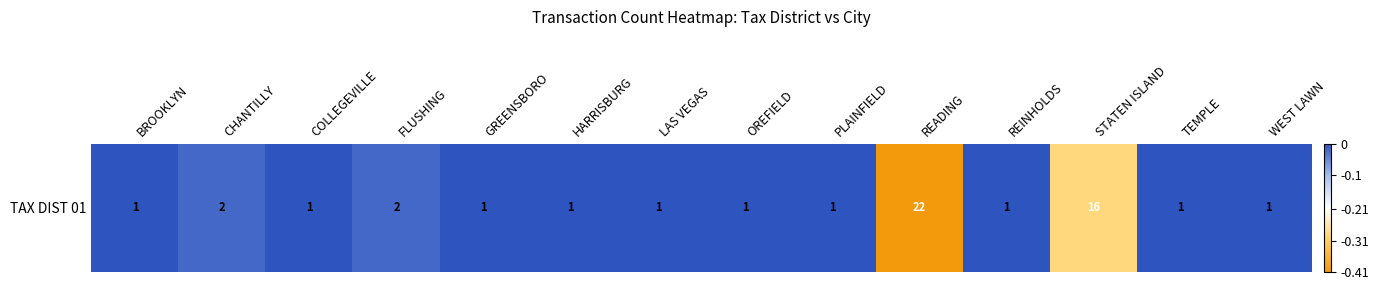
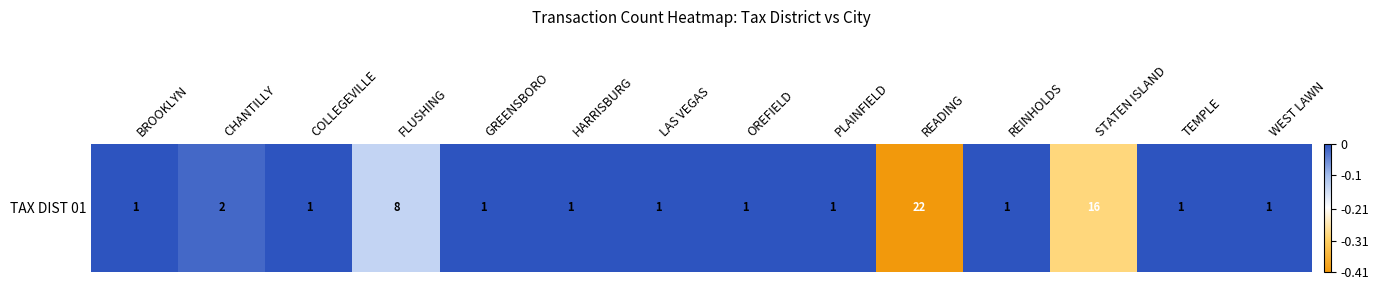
TAX DIST 01, FLUSHING: 2 -> 8
